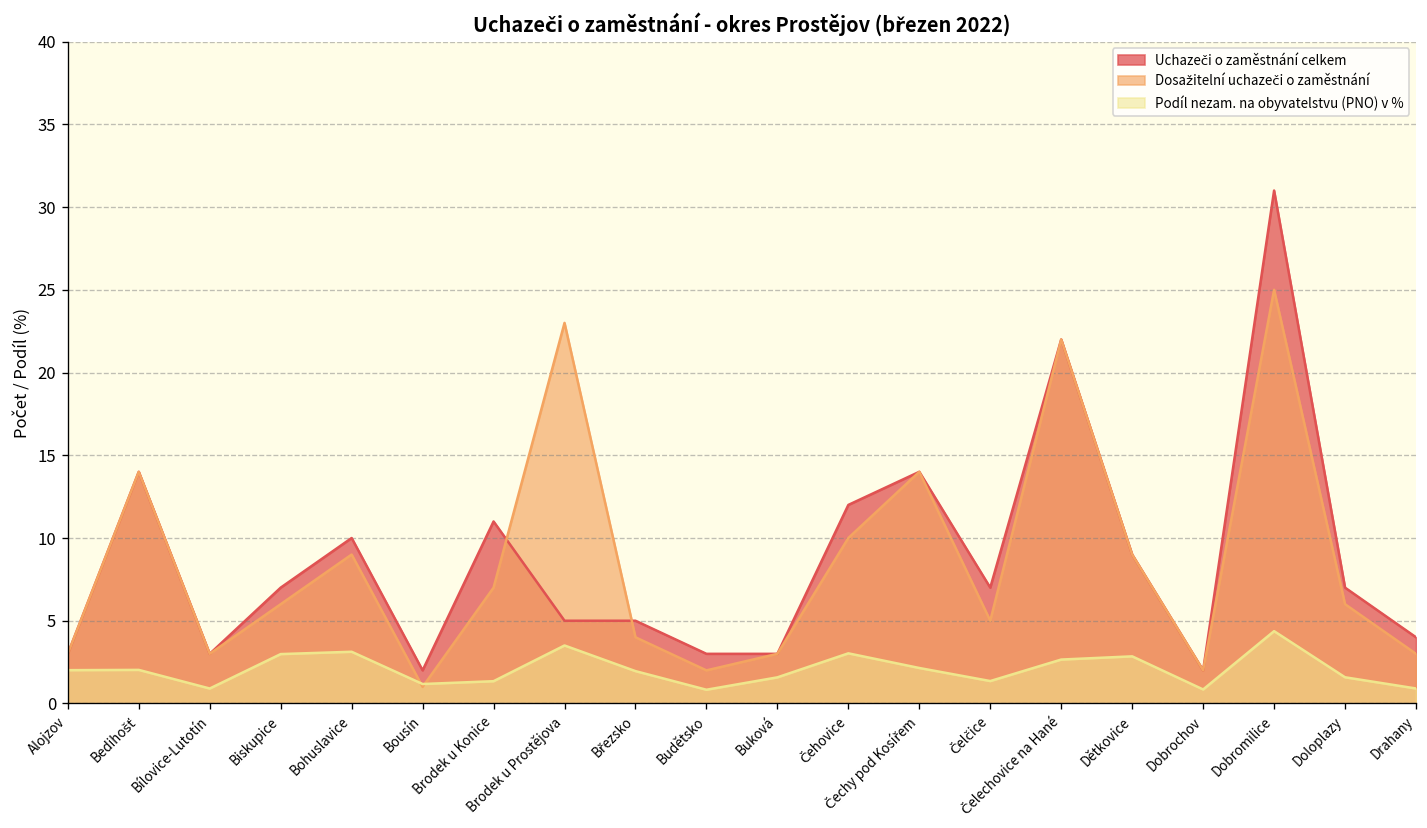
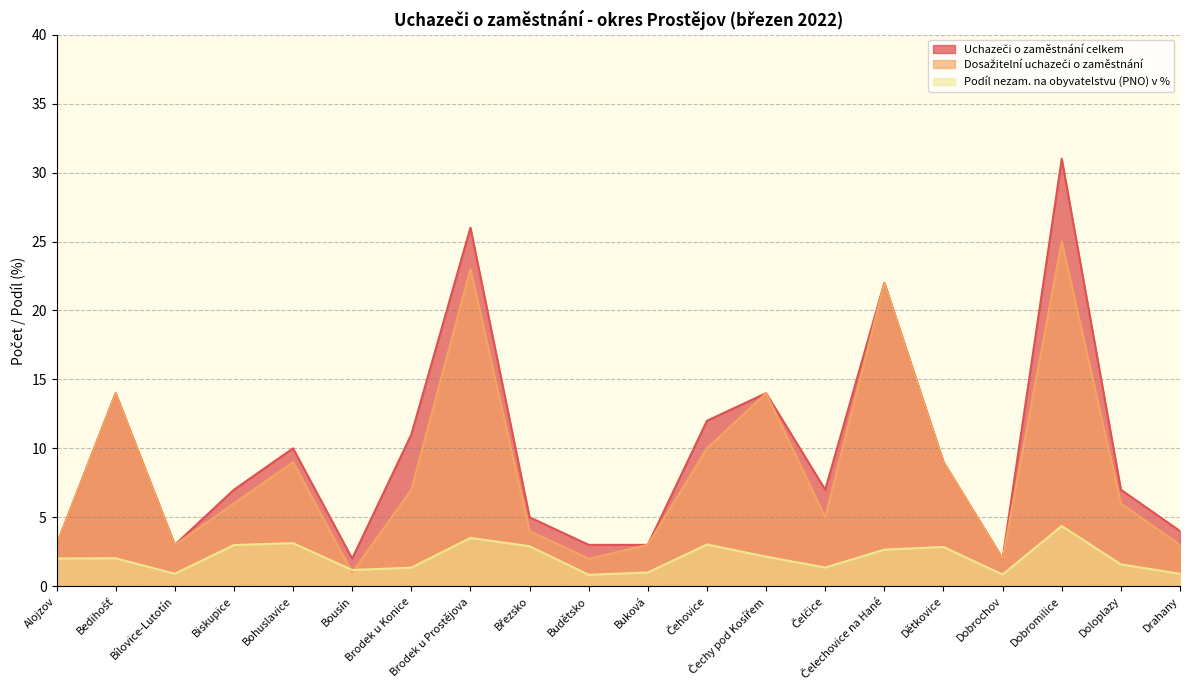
Uchazeči o zaměstnání celkem, Brodek u Prostějova: 5 -> 26
Podíl nezam. na obyvatelstvu (PNO) v %, Březsko: 2.0 -> 2.9
Podíl nezam. na obyvatelstvu (PNO) v %, Buková: 1.6 -> 1.0
